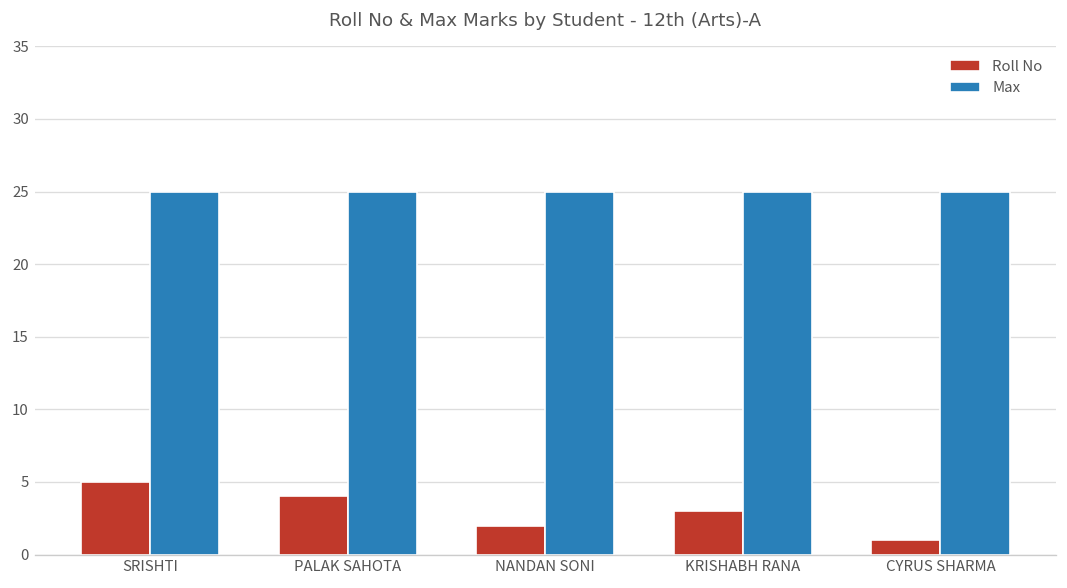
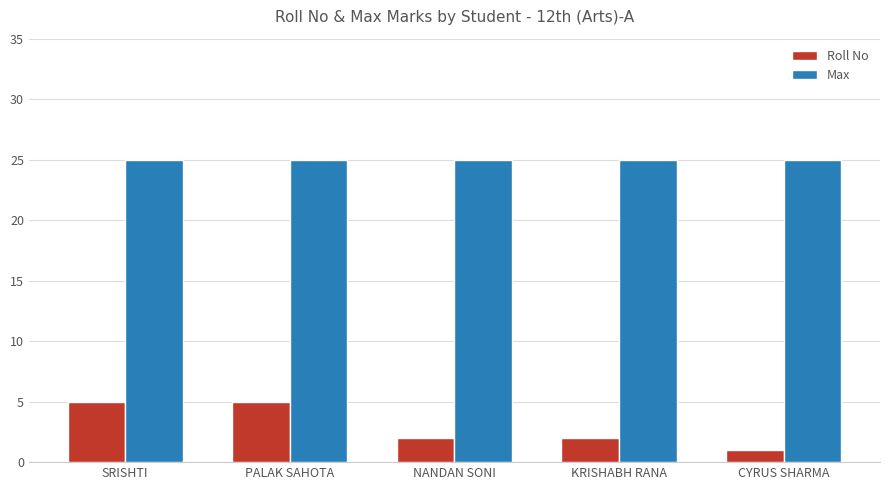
Roll No, PALAK SAHOTA: 4 -> 5
Roll No, KRISHABH RANA: 3 -> 2
